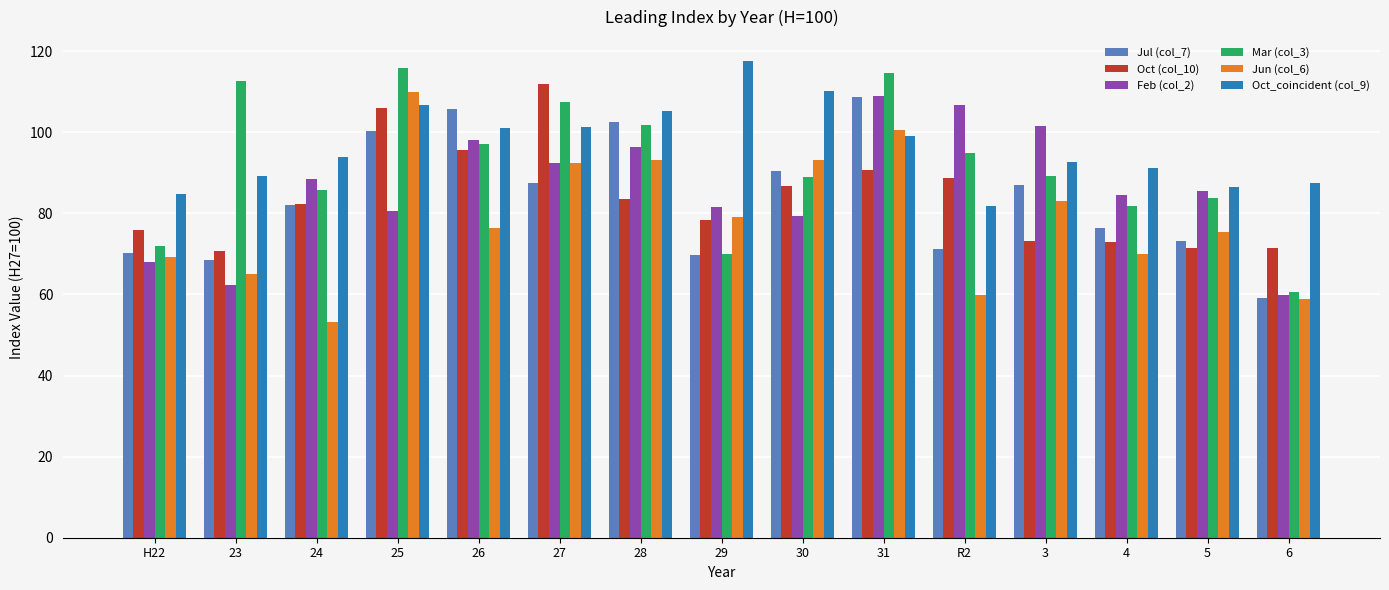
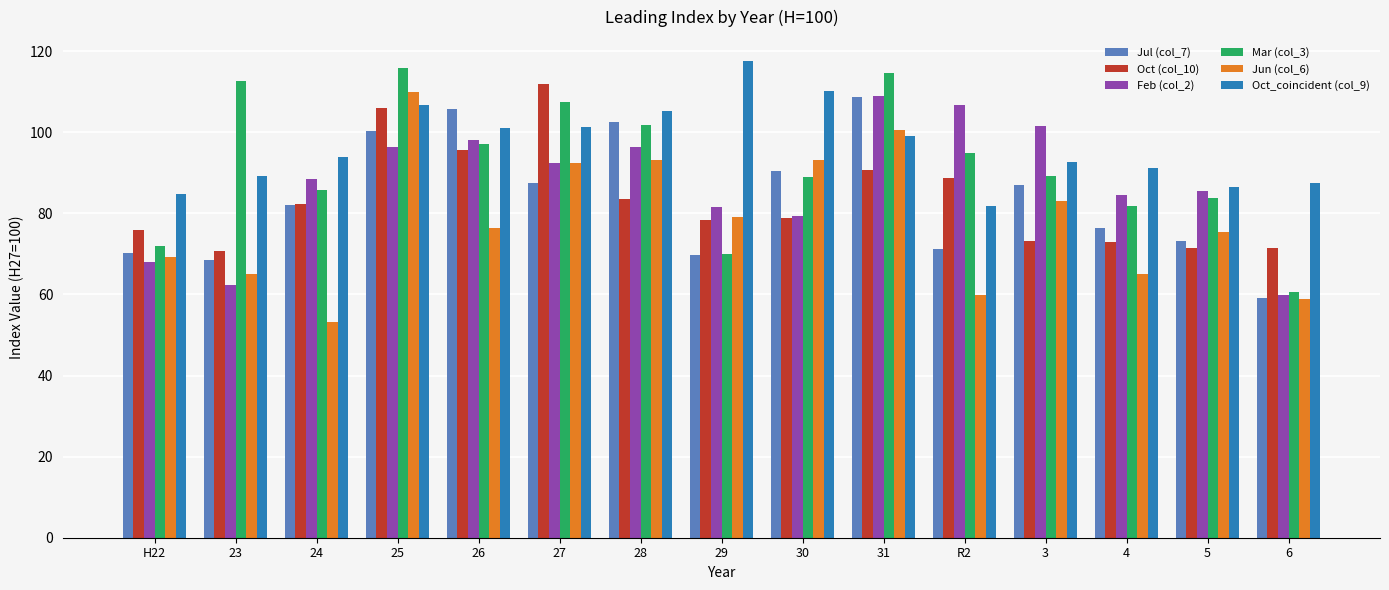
Feb (col_2), 25: 81 -> 96
Oct (col_10), 30: 87 -> 79
Jun (col_6), 4: 70 -> 65
